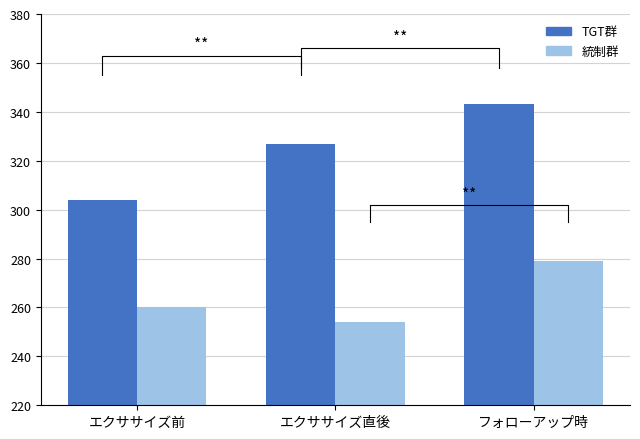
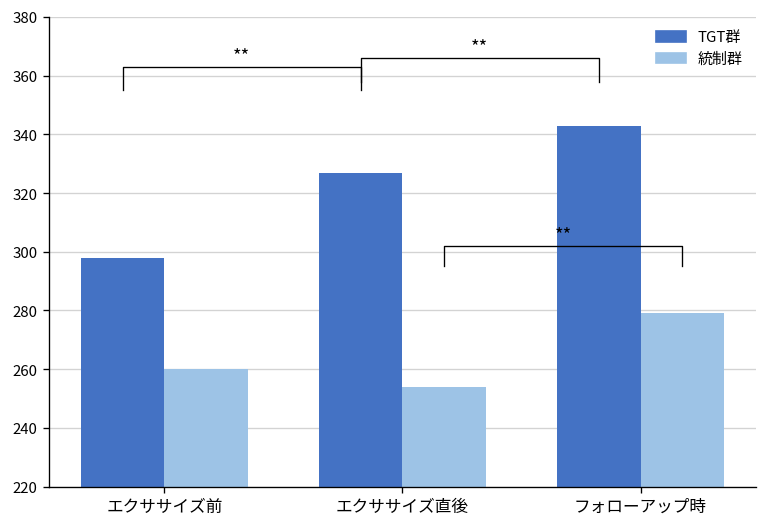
TGT群, エクササイズ前: 304 -> 298
